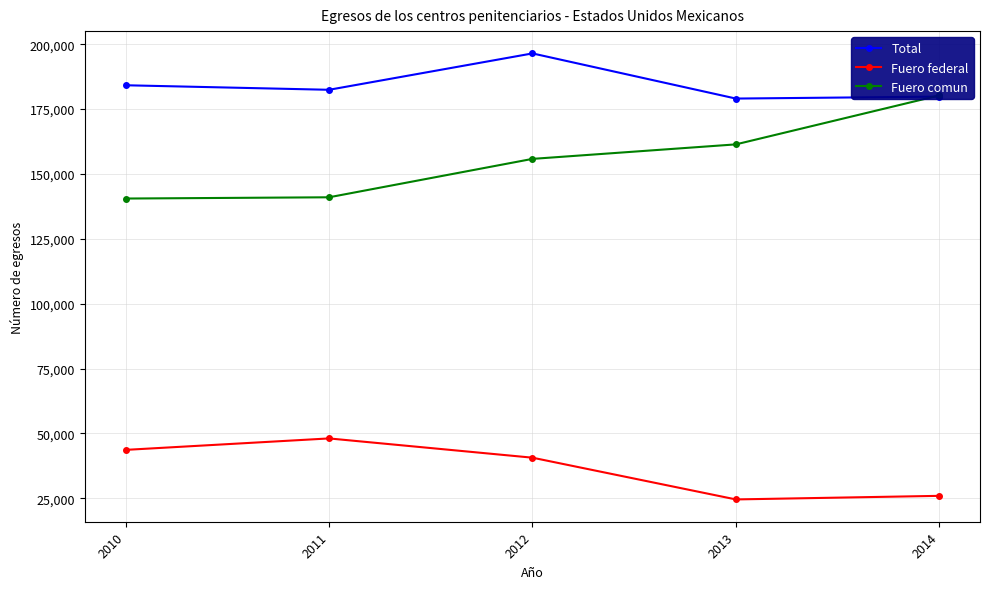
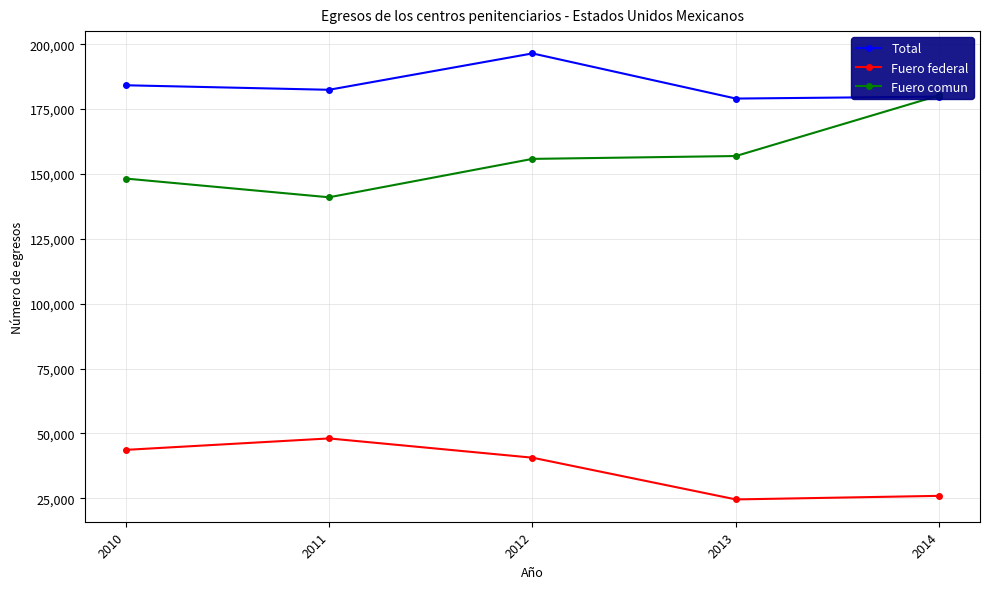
Fuero comun, 2010: 141,000 -> 148,000
Fuero comun, 2013: 161,000 -> 157,000
